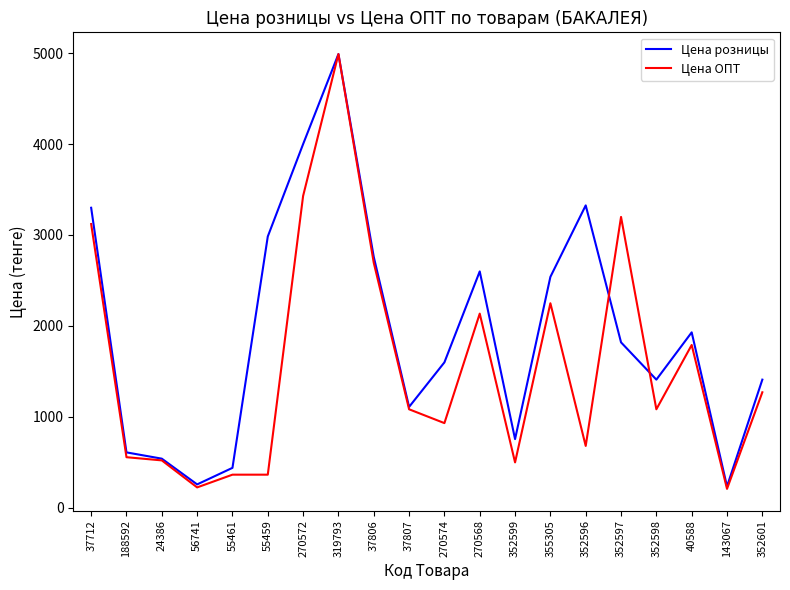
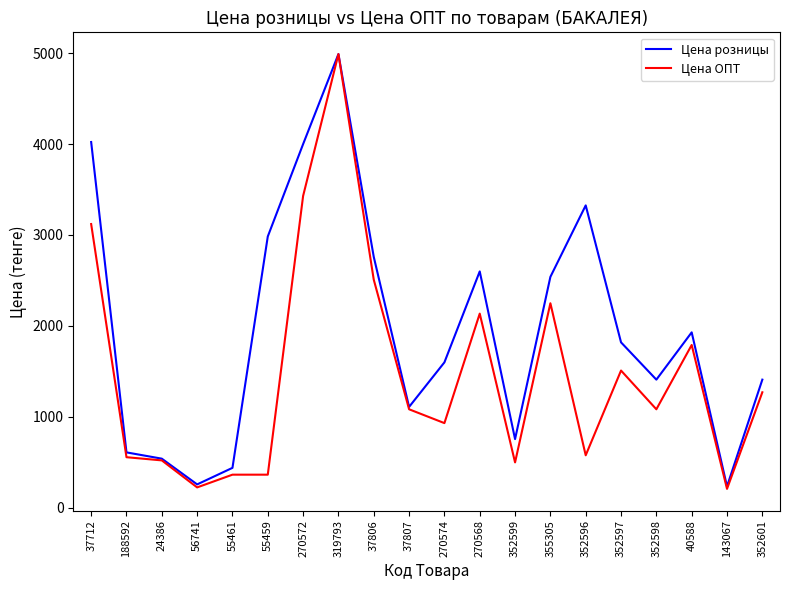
Цена розницы, 37712: 3300 -> 4000
Цена ОПТ, 37806: 2700 -> 2500
Цена ОПТ, 352596: 700 -> 600
Цена ОПТ, 352597: 3200 -> 1500
